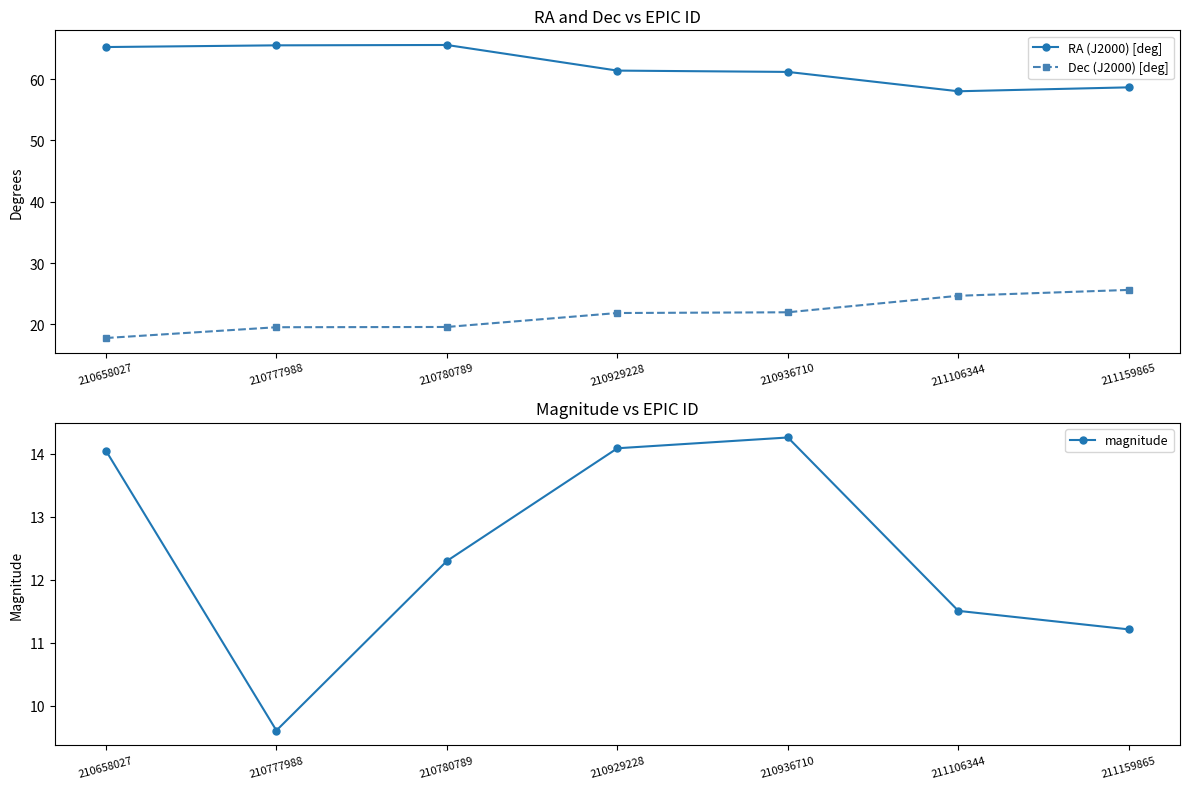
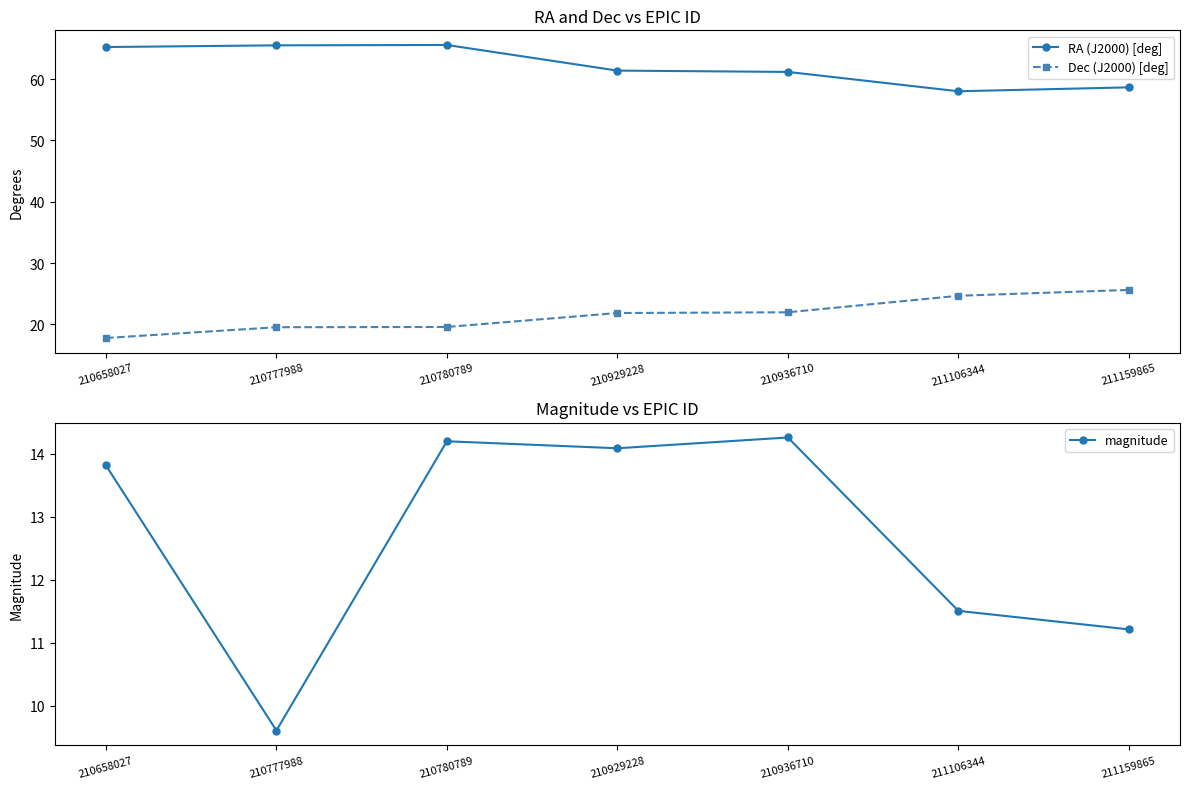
Magnitude vs EPIC ID, 210658027: 14.1 -> 13.8
Magnitude vs EPIC ID, 210780789: 12.3 -> 14.2
